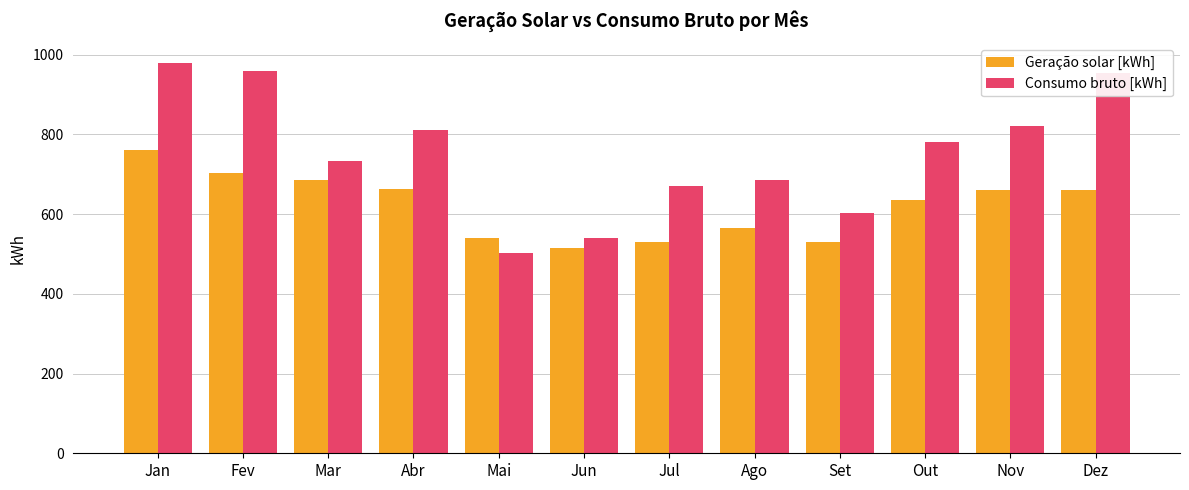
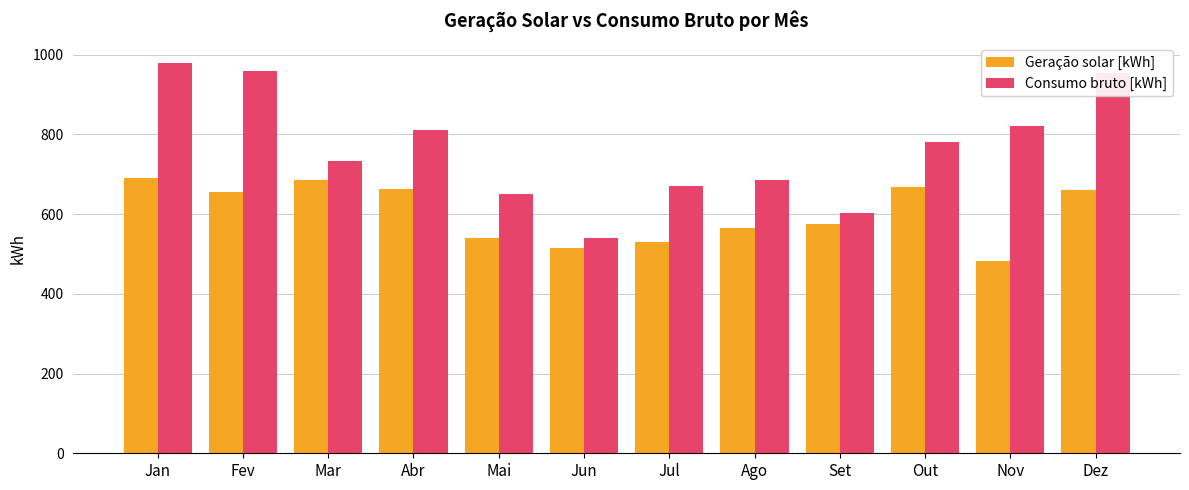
Geração solar [kWh], Jan: 760 -> 690
Geração solar [kWh], Fev: 700 -> 660
Consumo bruto [kWh], Mai: 500 -> 650
Geração solar [kWh], Set: 530 -> 580
Geração solar [kWh], Out: 640 -> 670
Geração solar [kWh], Nov: 660 -> 480
